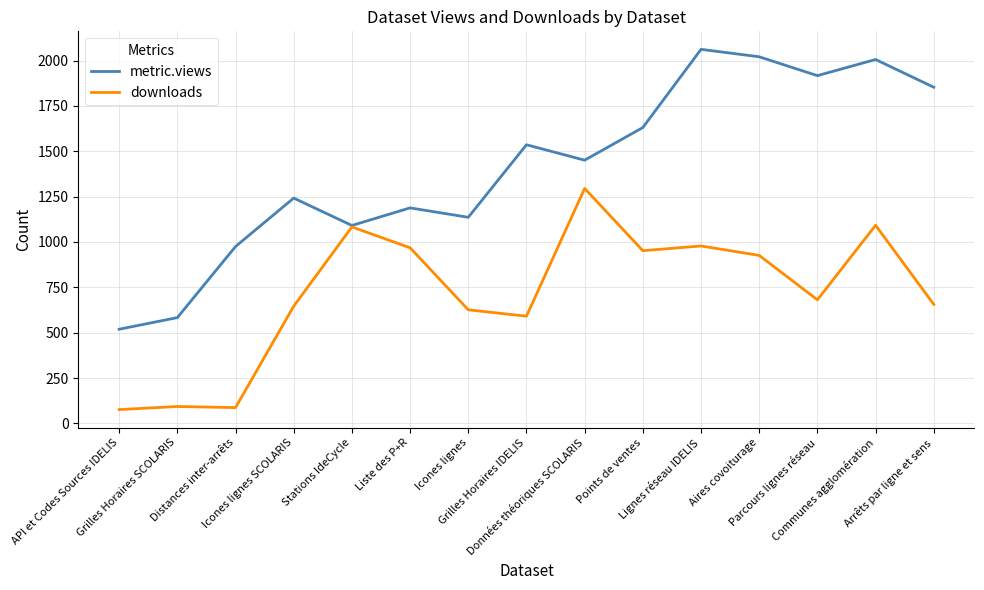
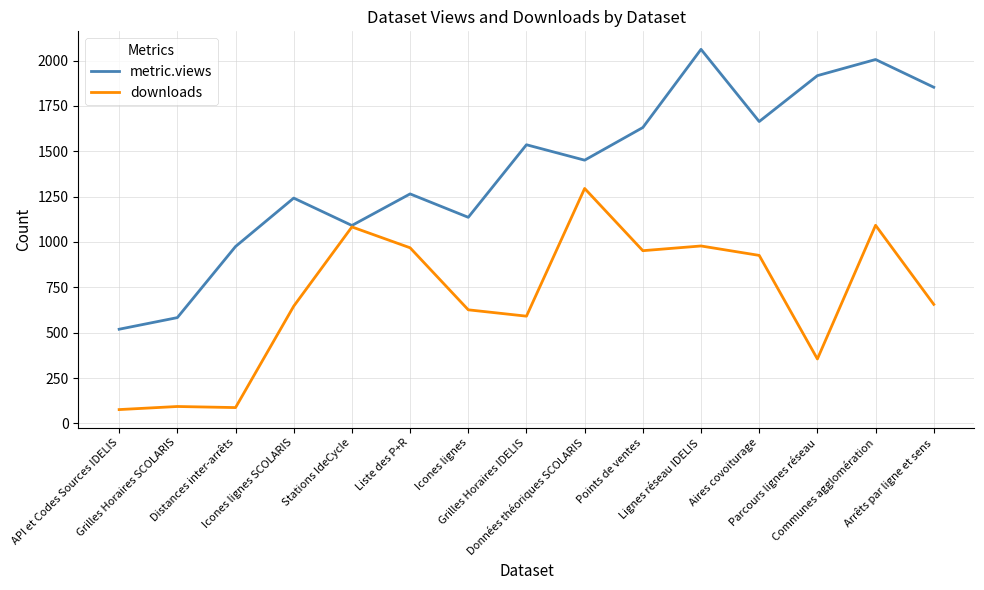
metric.views, Liste des P+R: 1190 -> 1270
metric.views, Aires covoiturage: 2020 -> 1660
downloads, Parcours lignes réseau: 680 -> 360
